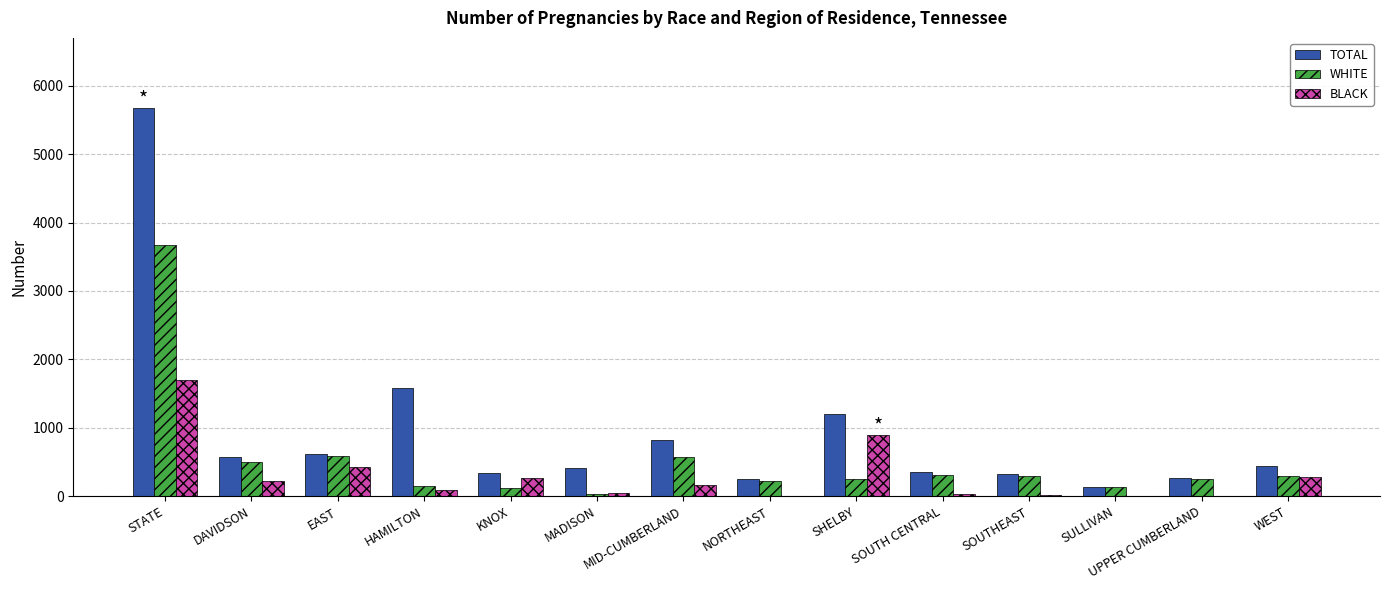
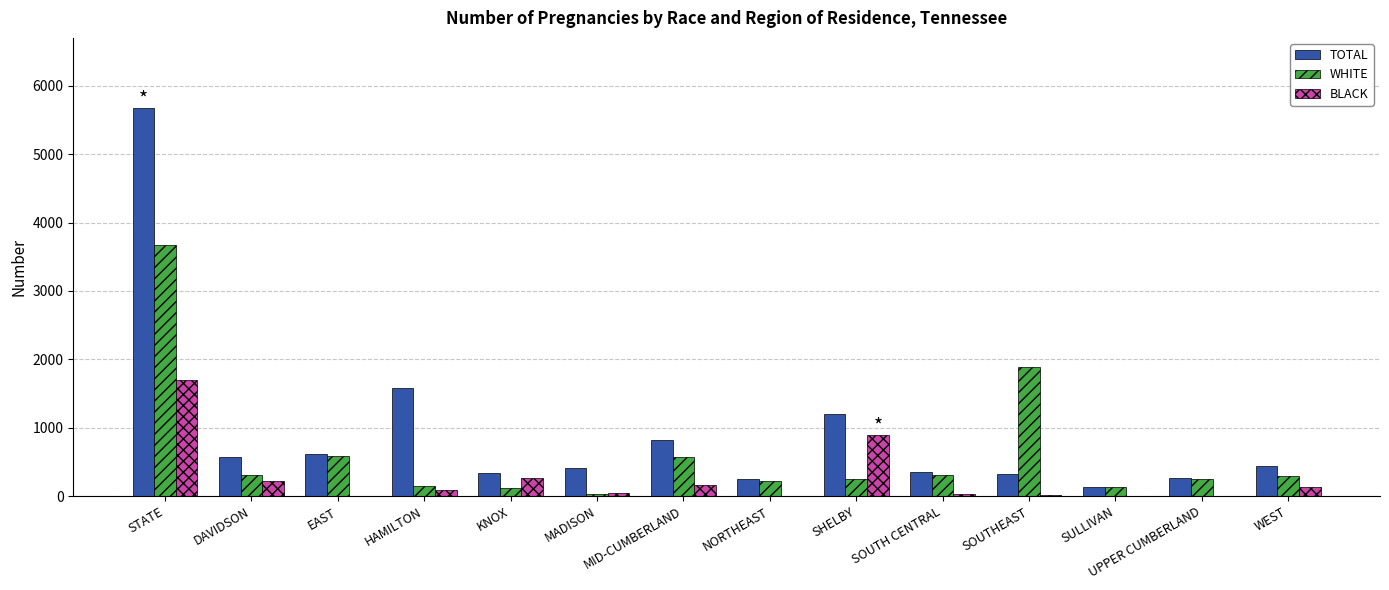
WHITE, DAVIDSON: 500 -> 300
BLACK, EAST: 400 -> 0
WHITE, SOUTHEAST: 300 -> 1900
BLACK, WEST: 300 -> 100
